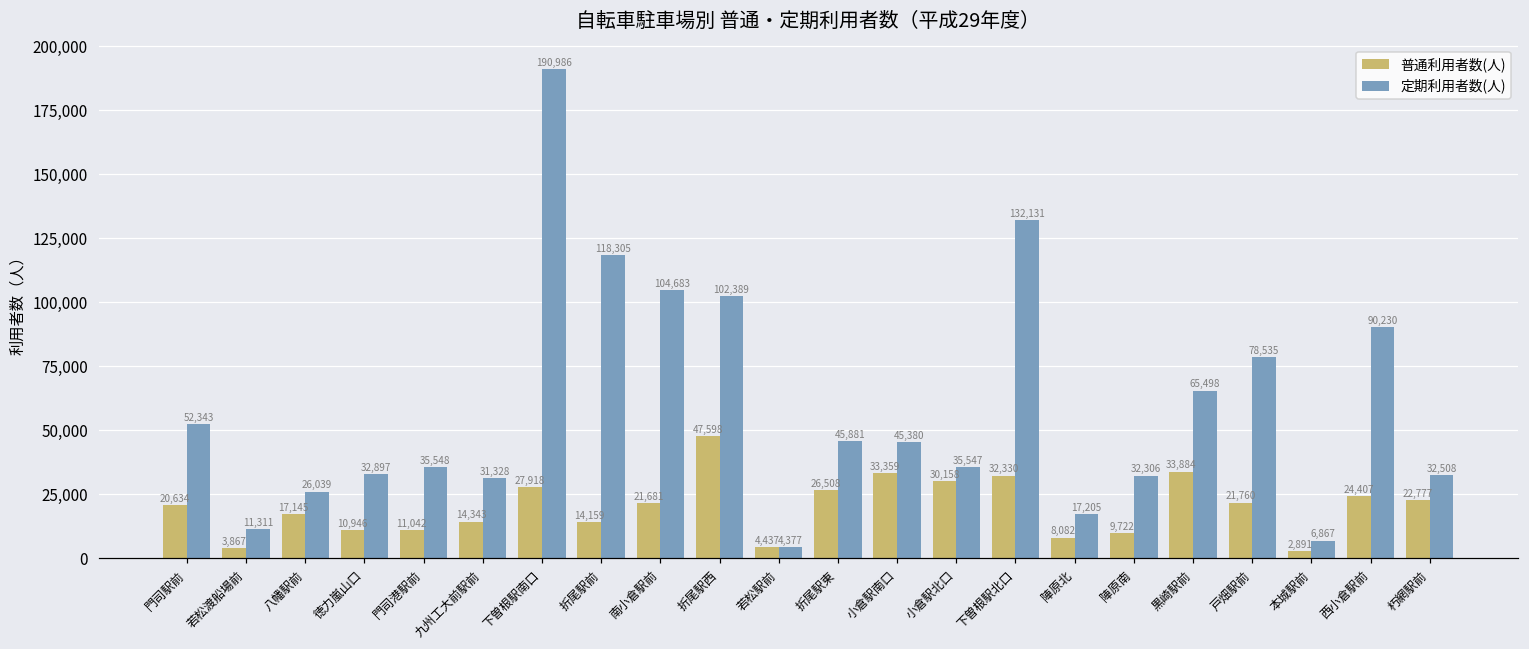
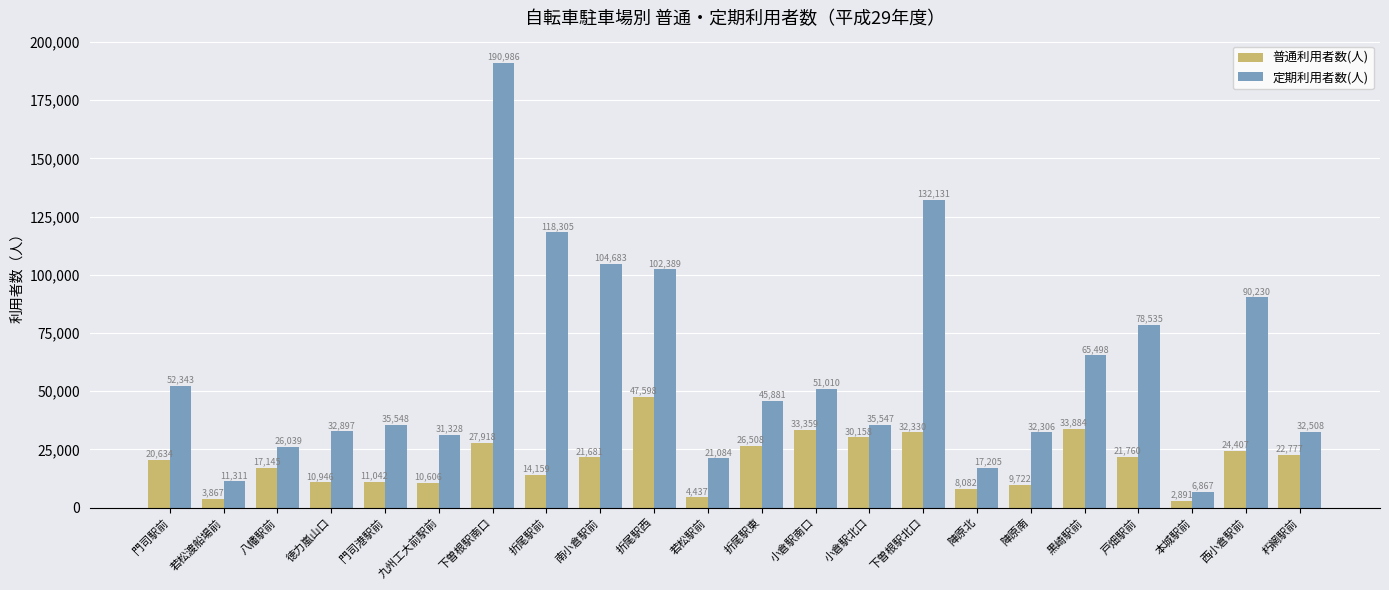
普通利用者数(人), 九州工大前駅前: 14,343 -> 10,606
定期利用者数(人), 若松駅前: 4,377 -> 21,084
定期利用者数(人), 小倉駅南口: 45,380 -> 51,010
